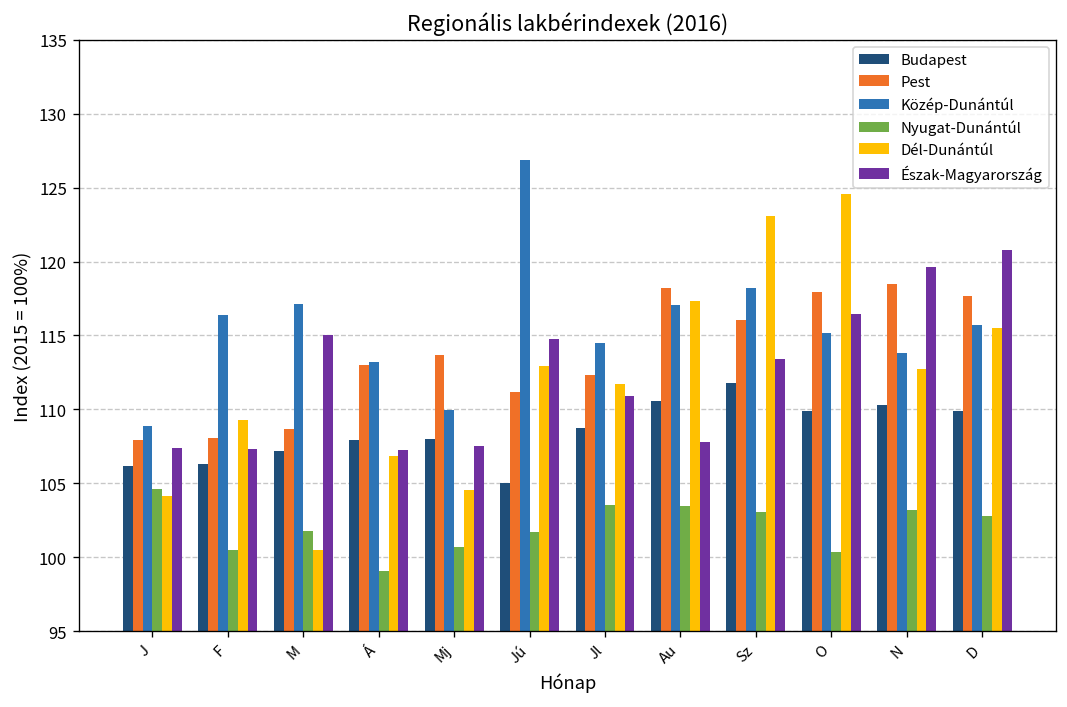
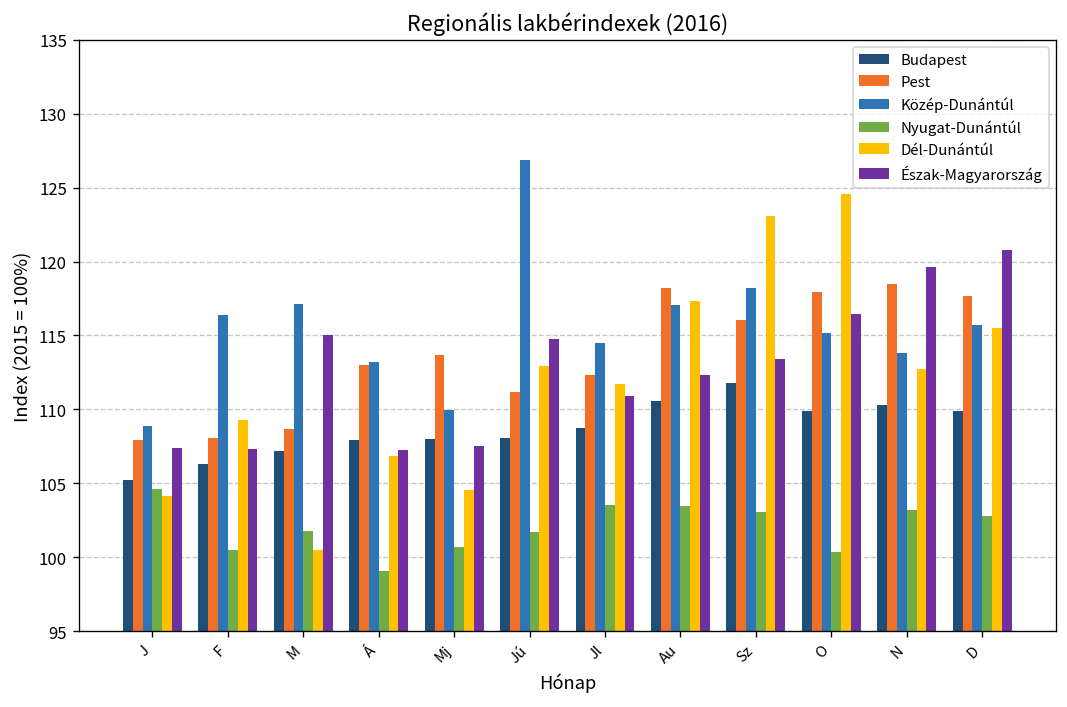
Budapest, J: 106.2 -> 105.2
Budapest, Jú: 105.0 -> 108.1
Észak-Magyarország, Au: 107.8 -> 112.3
